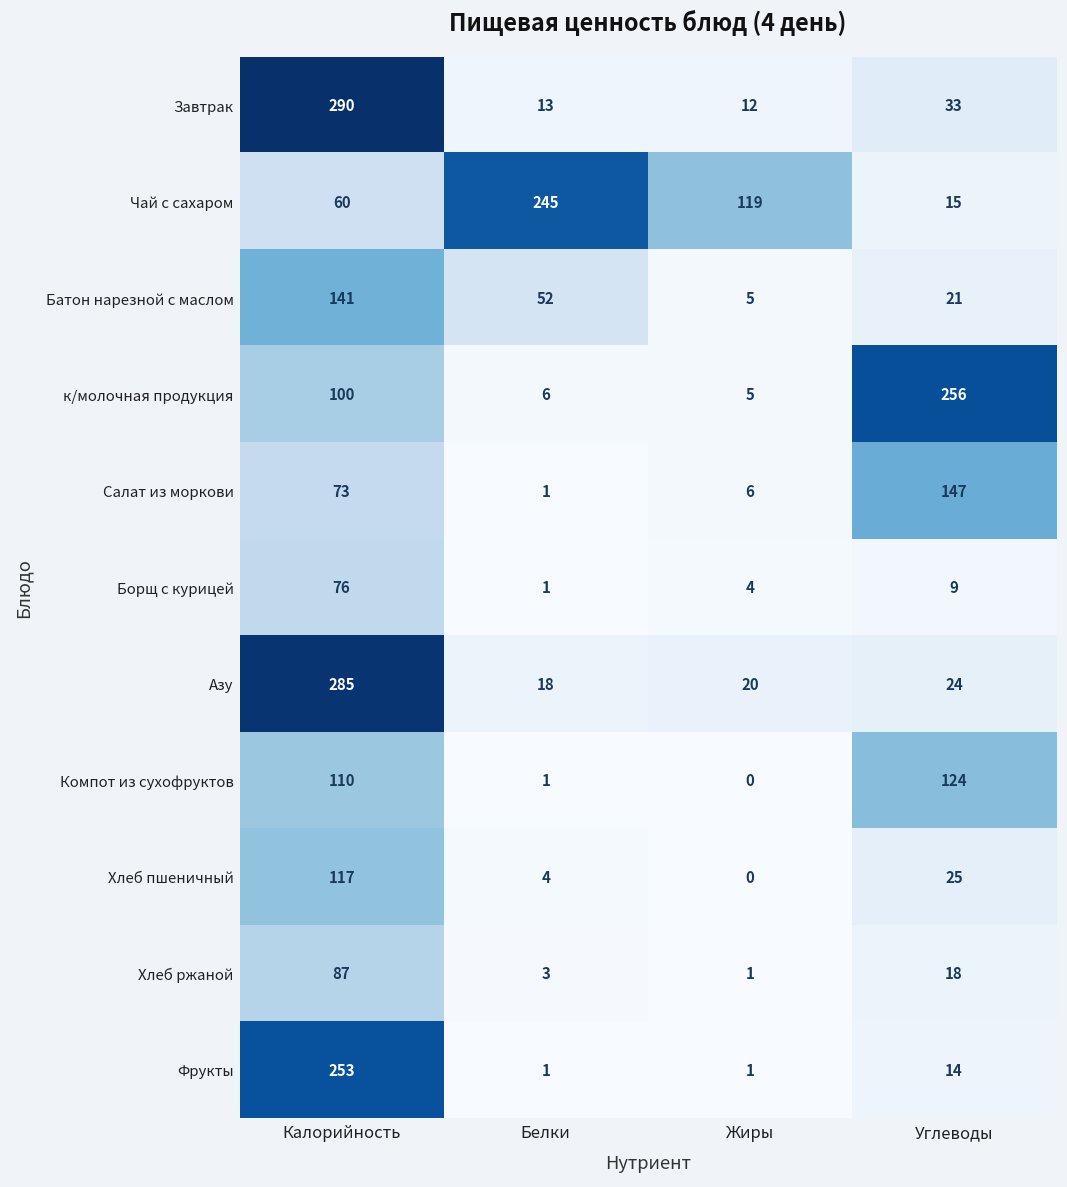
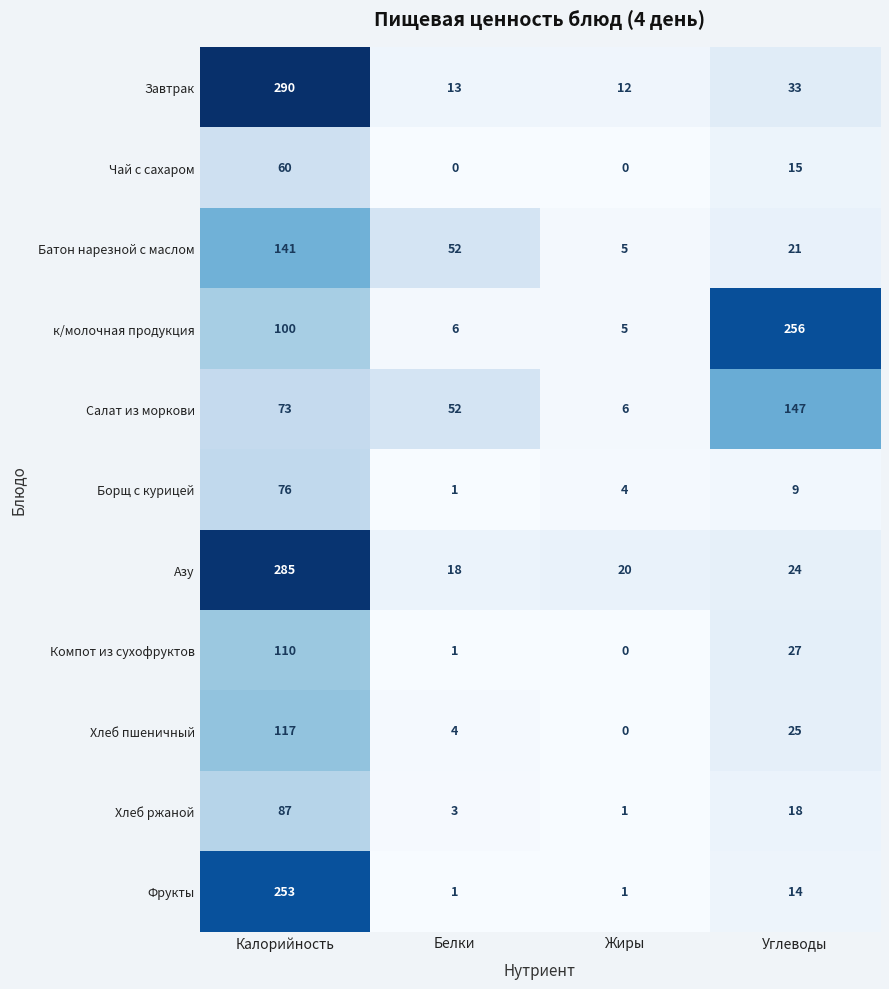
Чай с сахаром, Белки: 245 -> 0
Чай с сахаром, Жиры: 119 -> 0
Салат из моркови, Белки: 1 -> 52
Компот из сухофруктов, Углеводы: 124 -> 27
